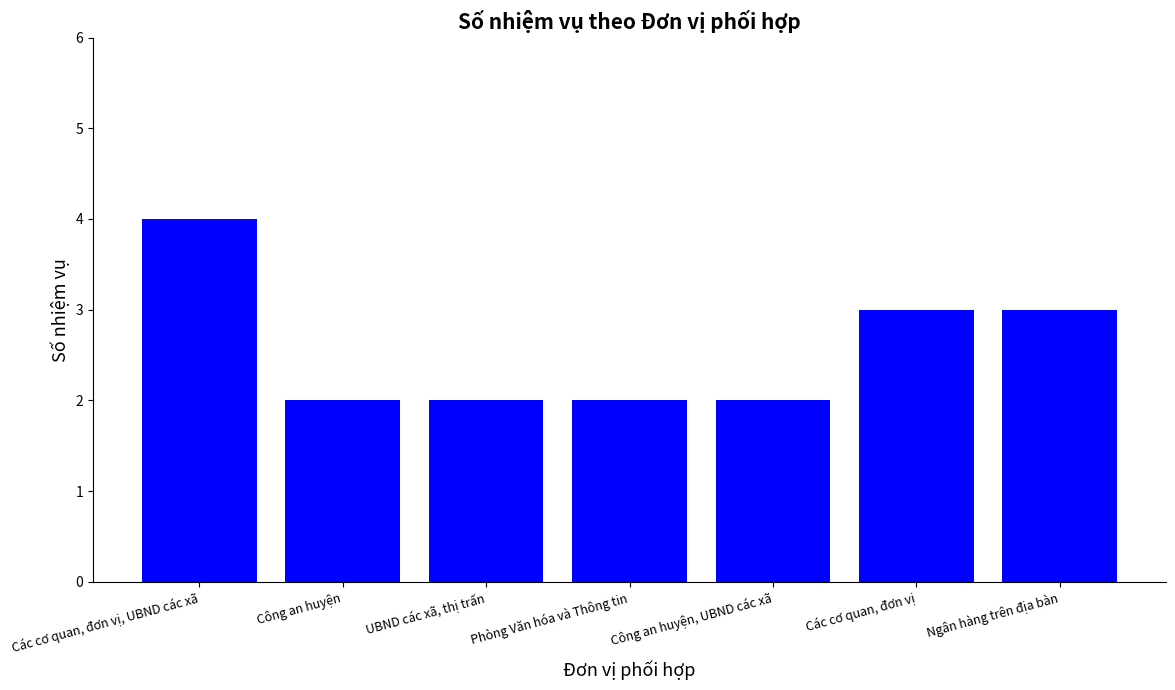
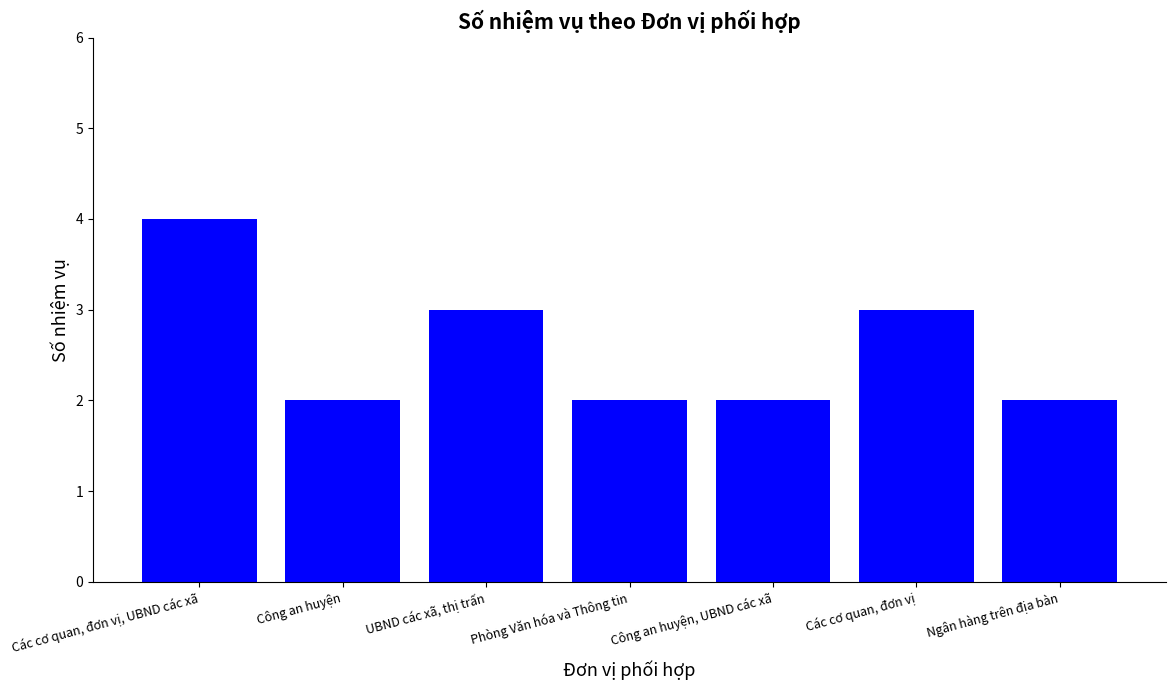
UBND các xã, thị trấn: 2 -> 3
Ngân hàng trên địa bàn: 3 -> 2
